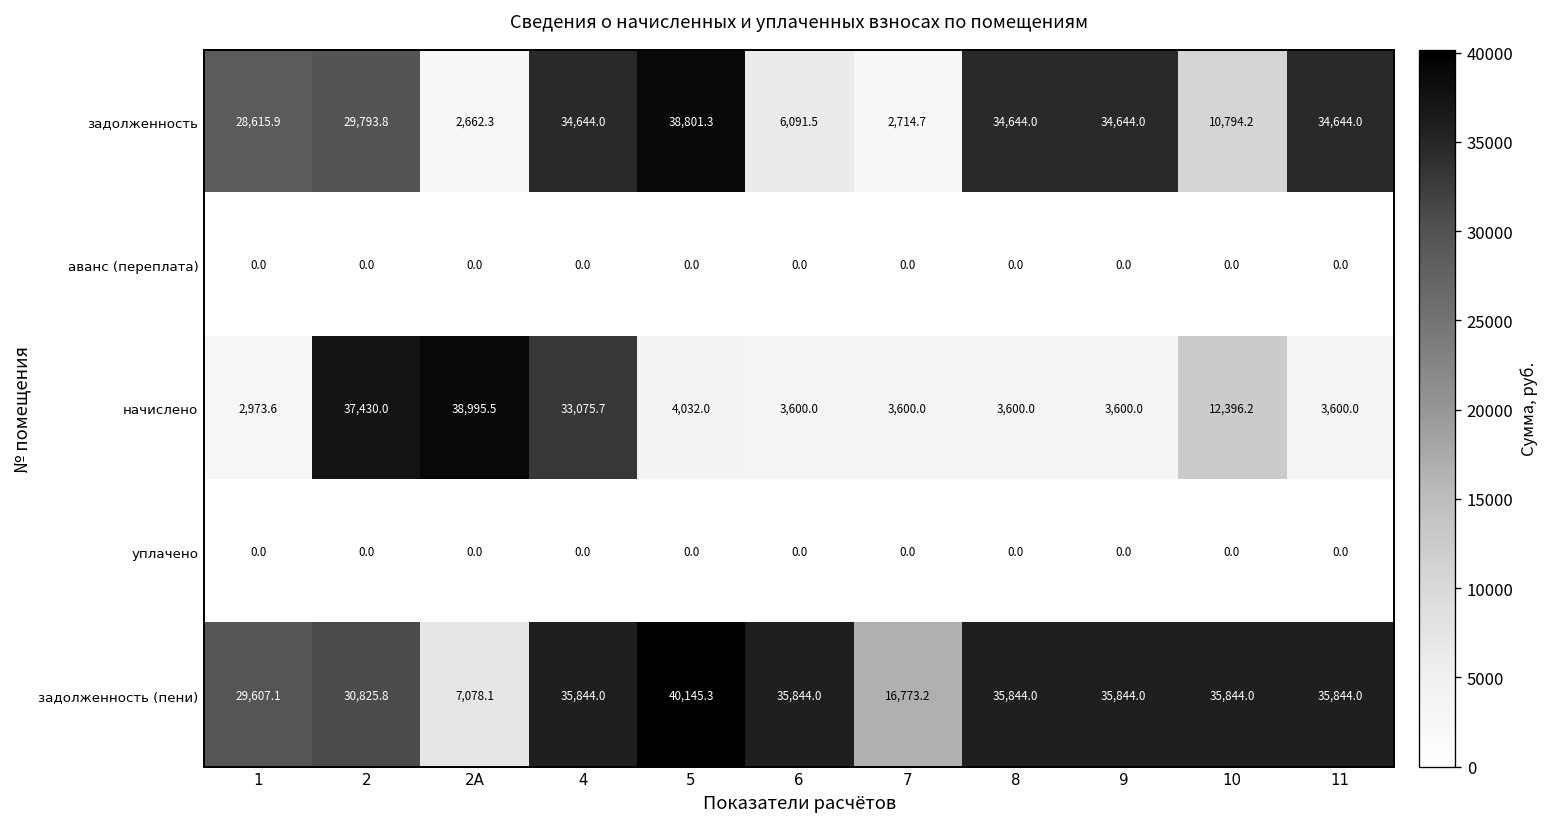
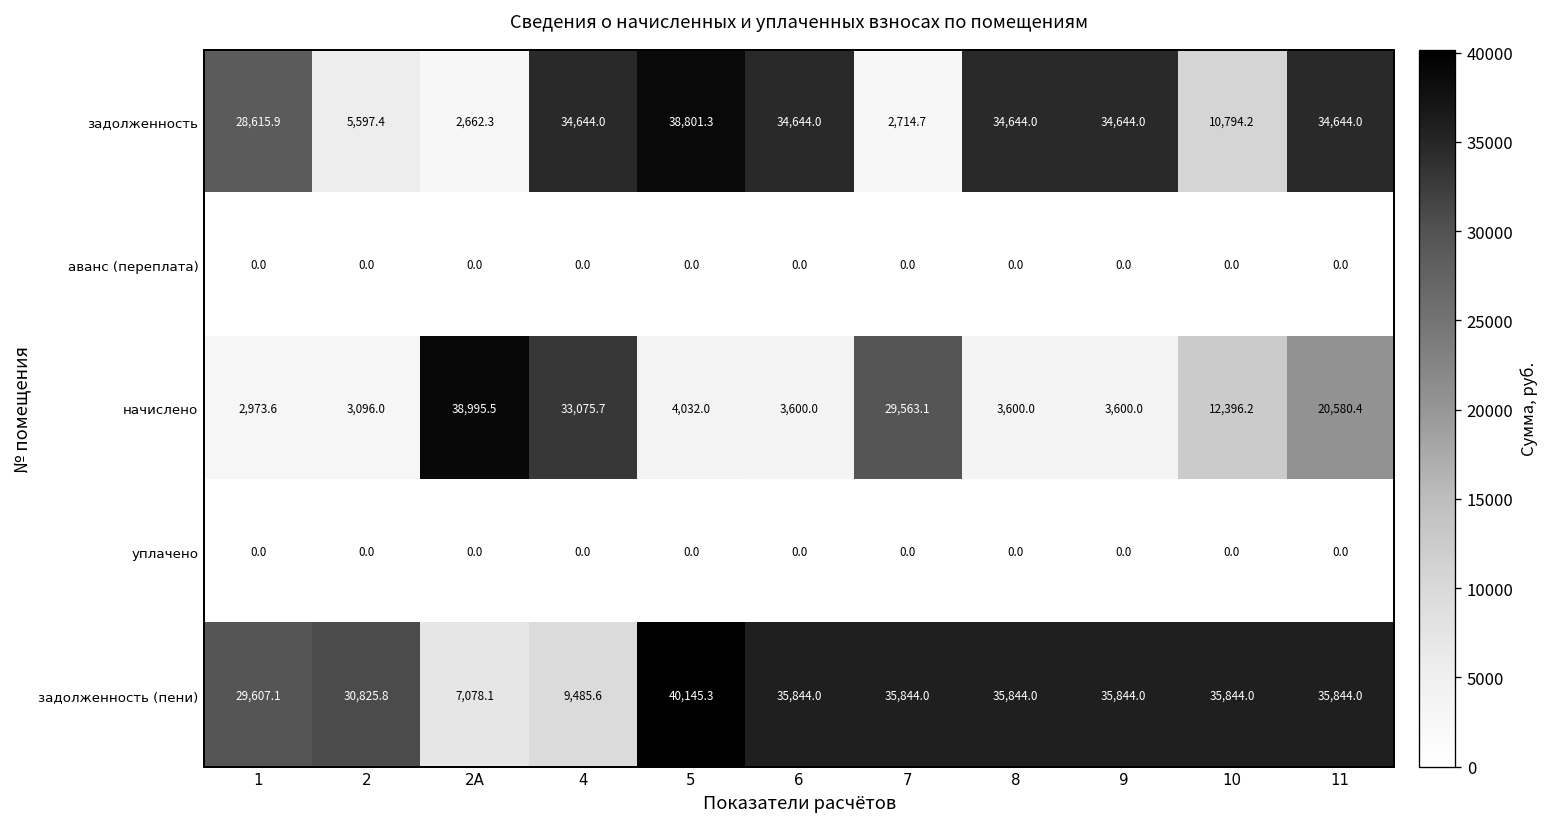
задолженность, 2: 29,793.8 -> 5,597.4
задолженность, 6: 6,091.5 -> 34,644.0
начислено, 2: 37,430.0 -> 3,096.0
начислено, 7: 3,600.0 -> 29,563.1
начислено, 11: 3,600.0 -> 20,580.4
задолженность (пени), 4: 35,844.0 -> 9,485.6
задолженность (пени), 7: 16,773.2 -> 35,844.0
